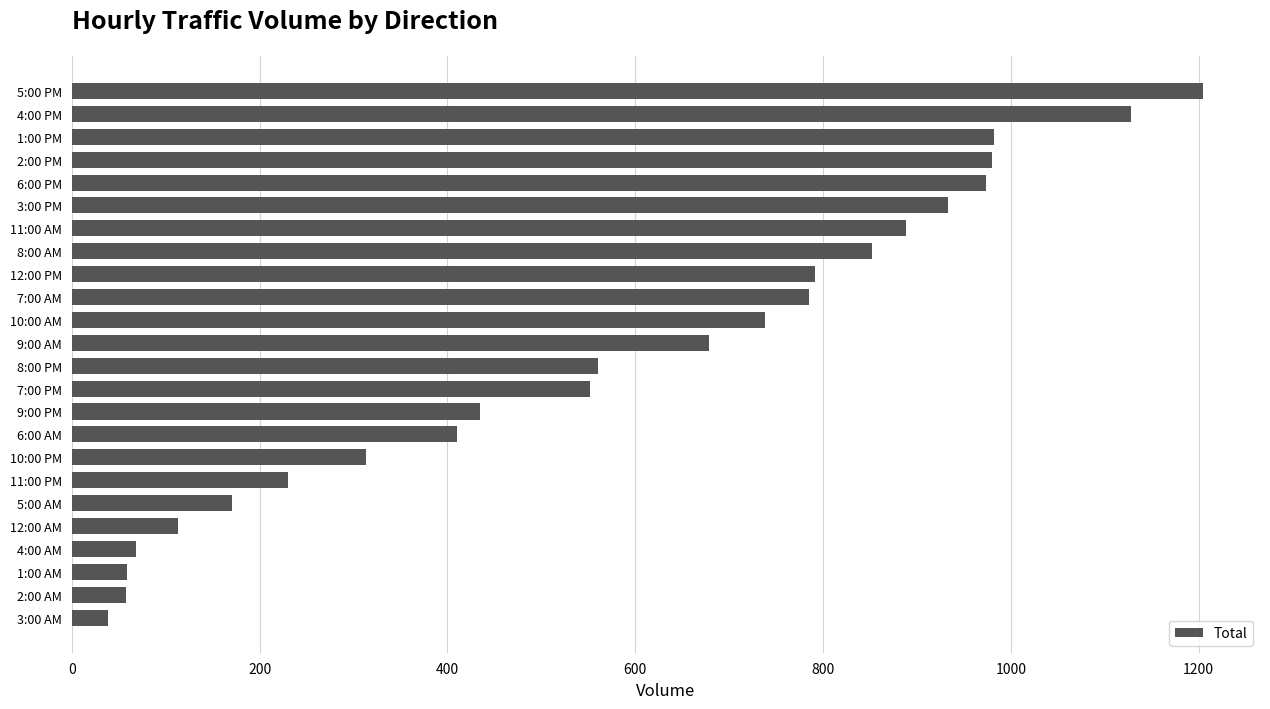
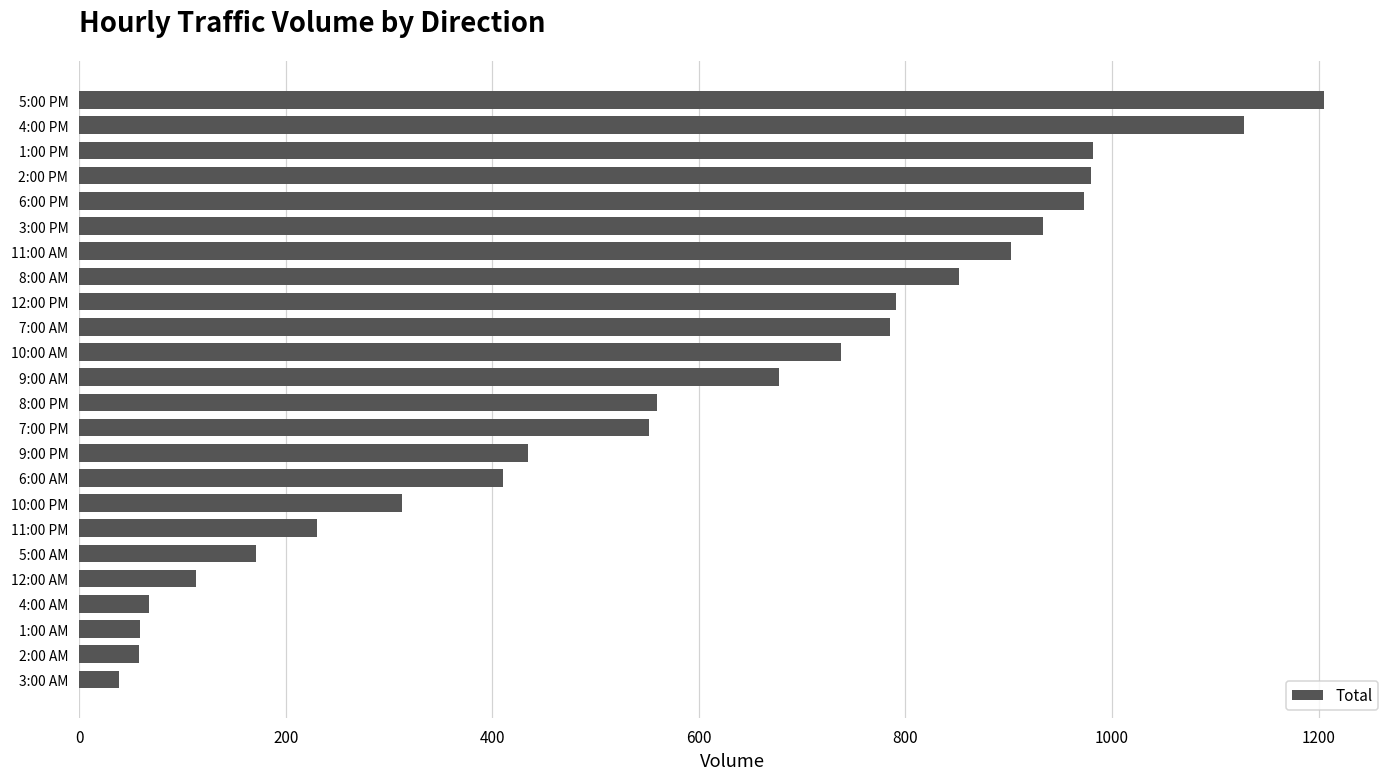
11:00 AM: 890 -> 900
